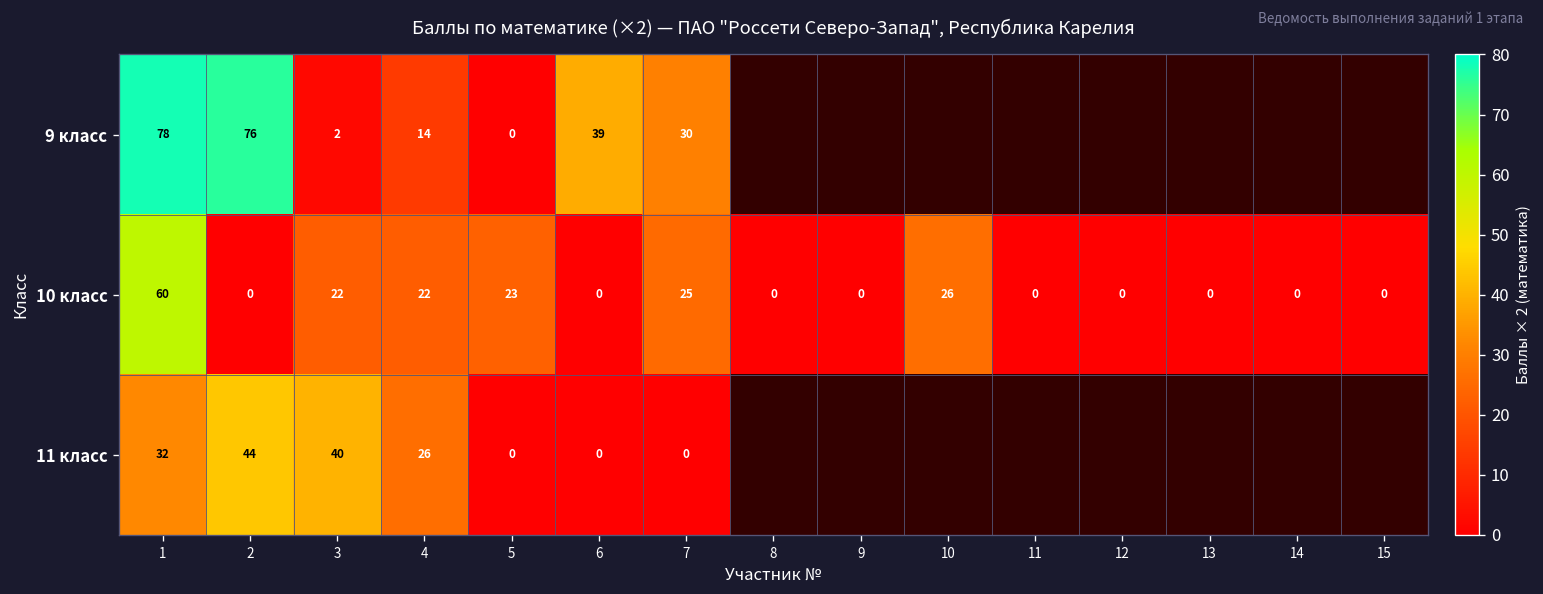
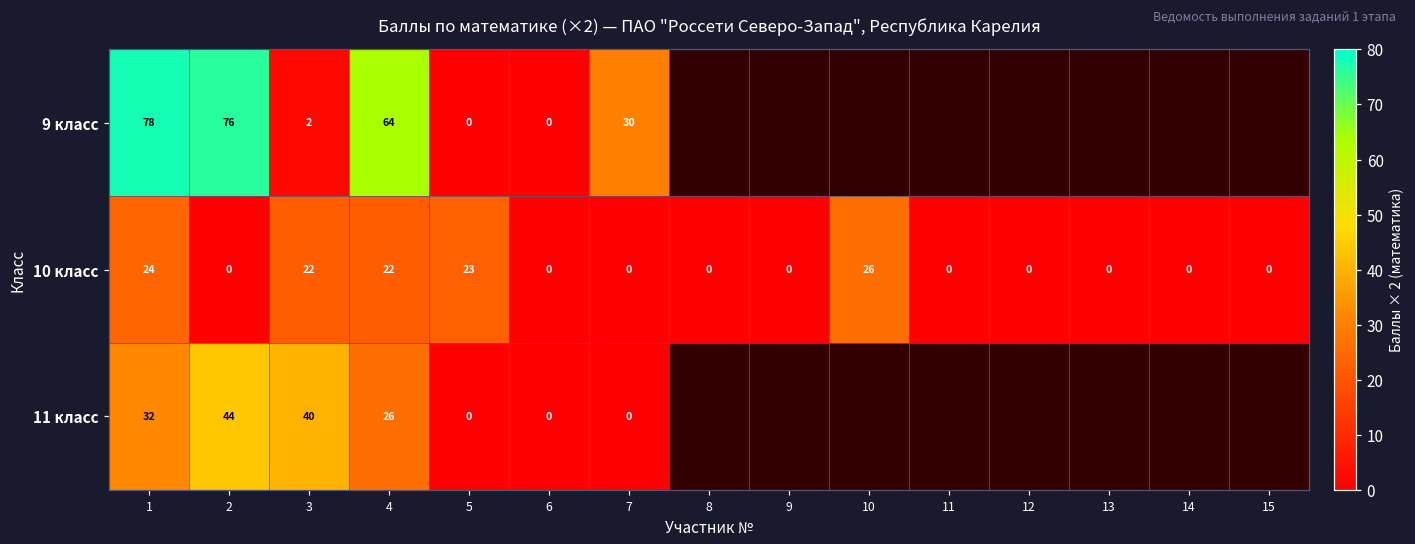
9 класс, 4: 14 -> 64
9 класс, 6: 39 -> 0
10 класс, 1: 60 -> 24
10 класс, 7: 25 -> 0
